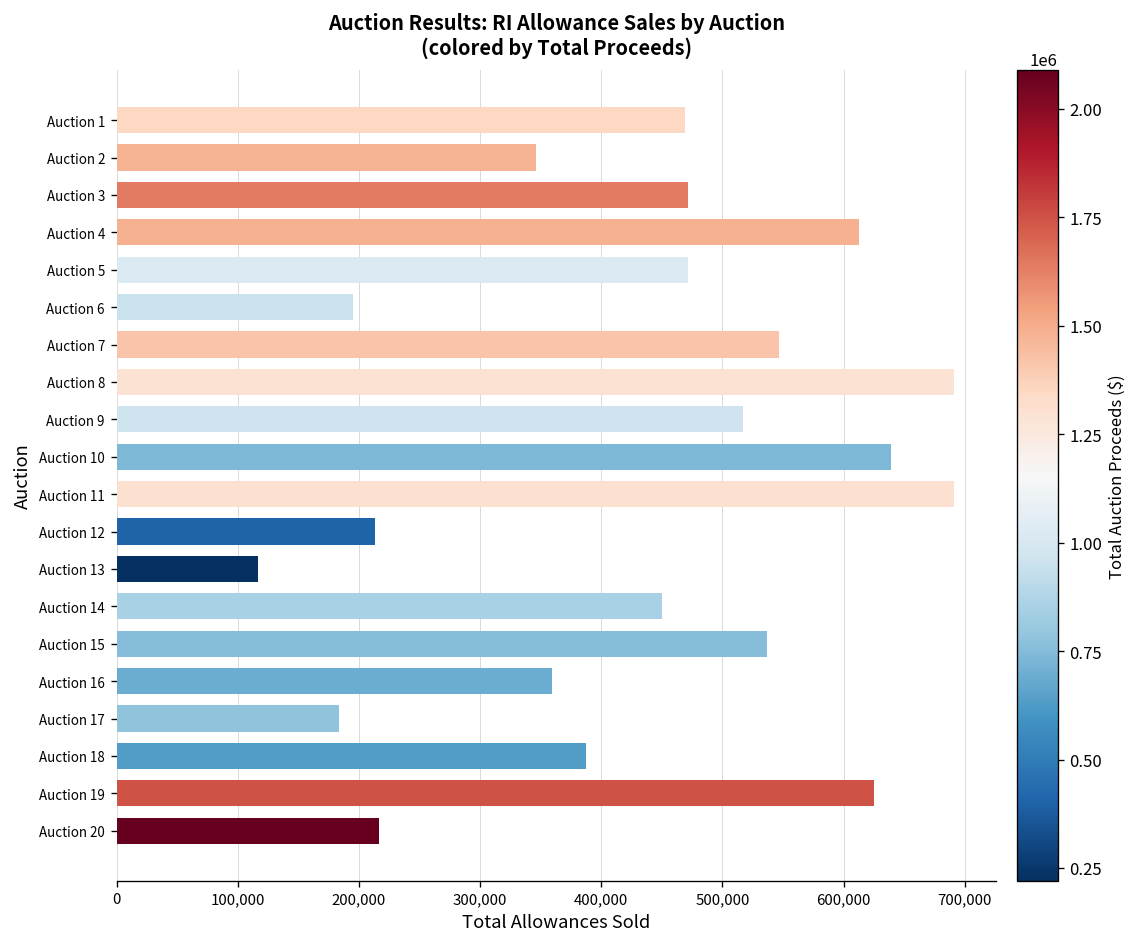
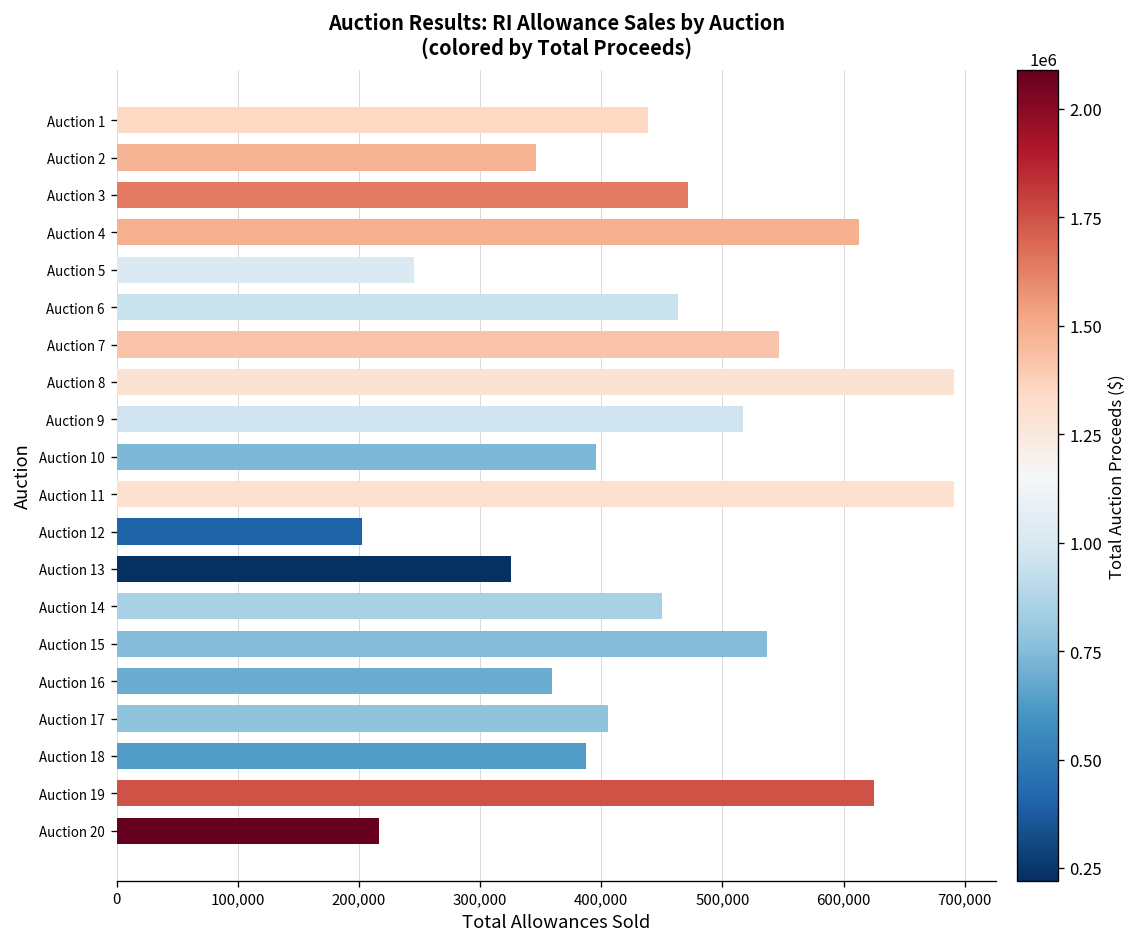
Auction 1: 469,000 -> 439,000
Auction 5: 472,000 -> 246,000
Auction 6: 195,000 -> 463,000
Auction 10: 639,000 -> 395,000
Auction 12: 213,000 -> 202,000
Auction 13: 117,000 -> 325,000
Auction 17: 184,000 -> 405,000
